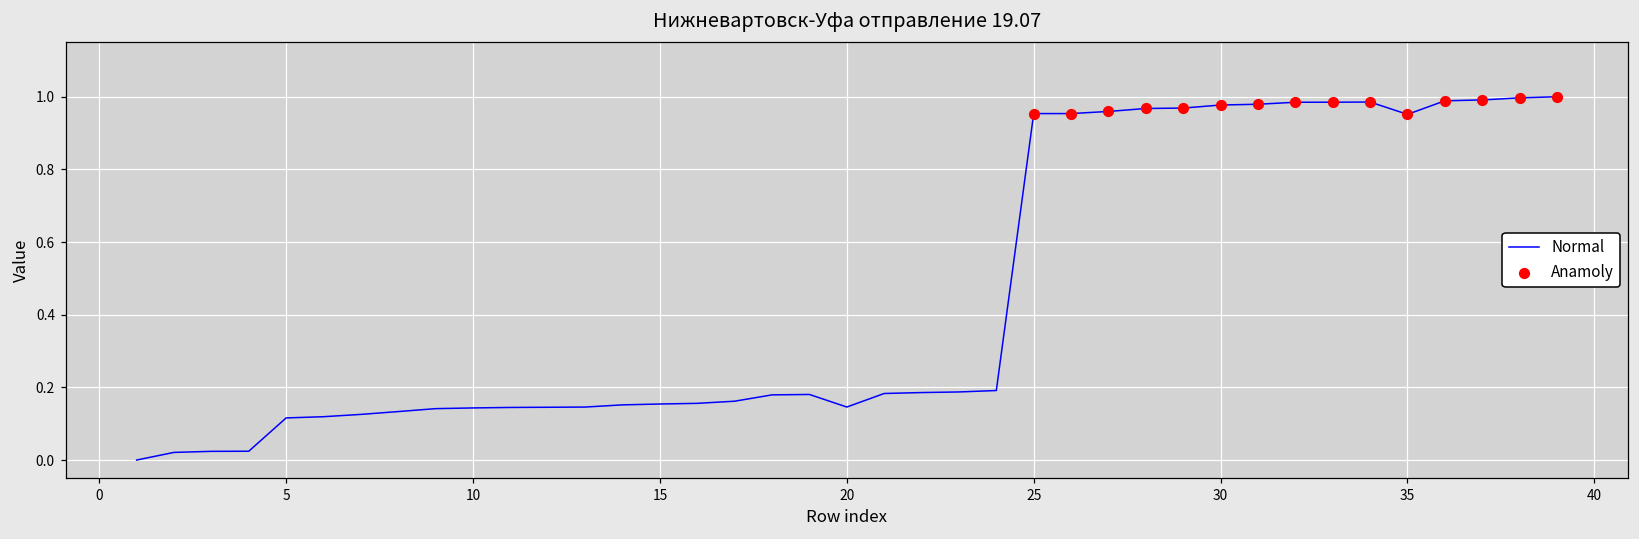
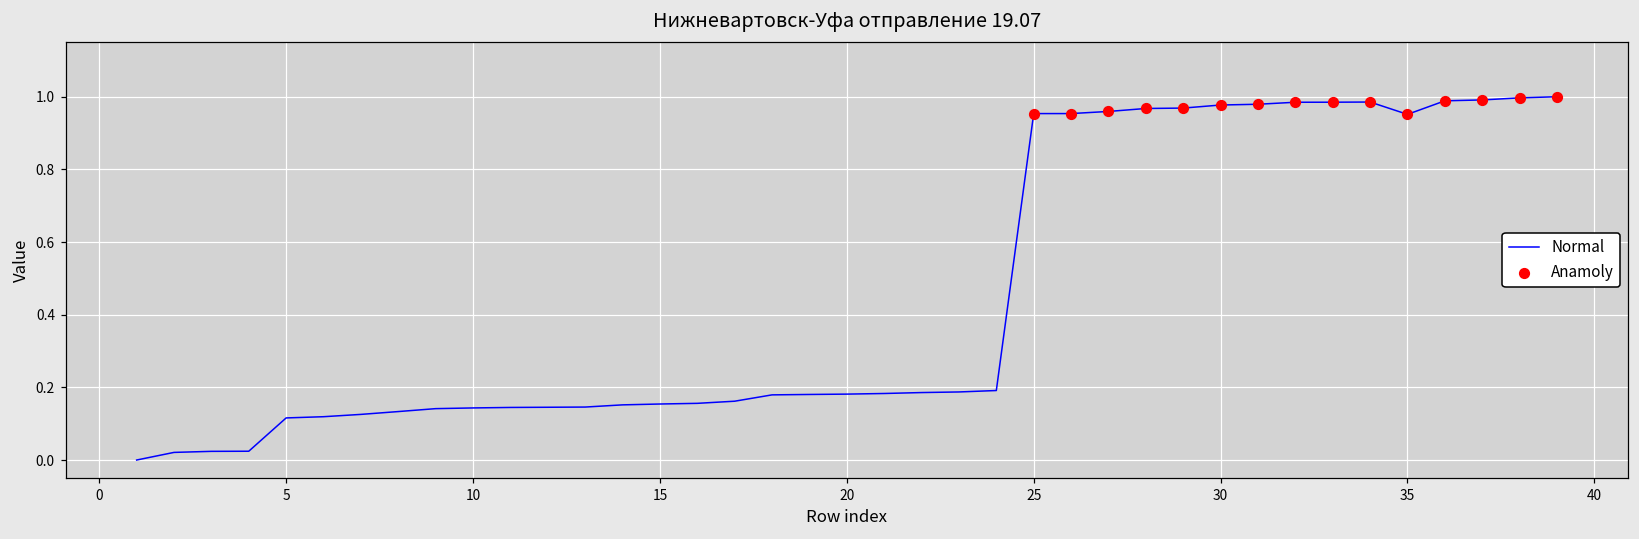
Normal, 20: 0.15 -> 0.18
